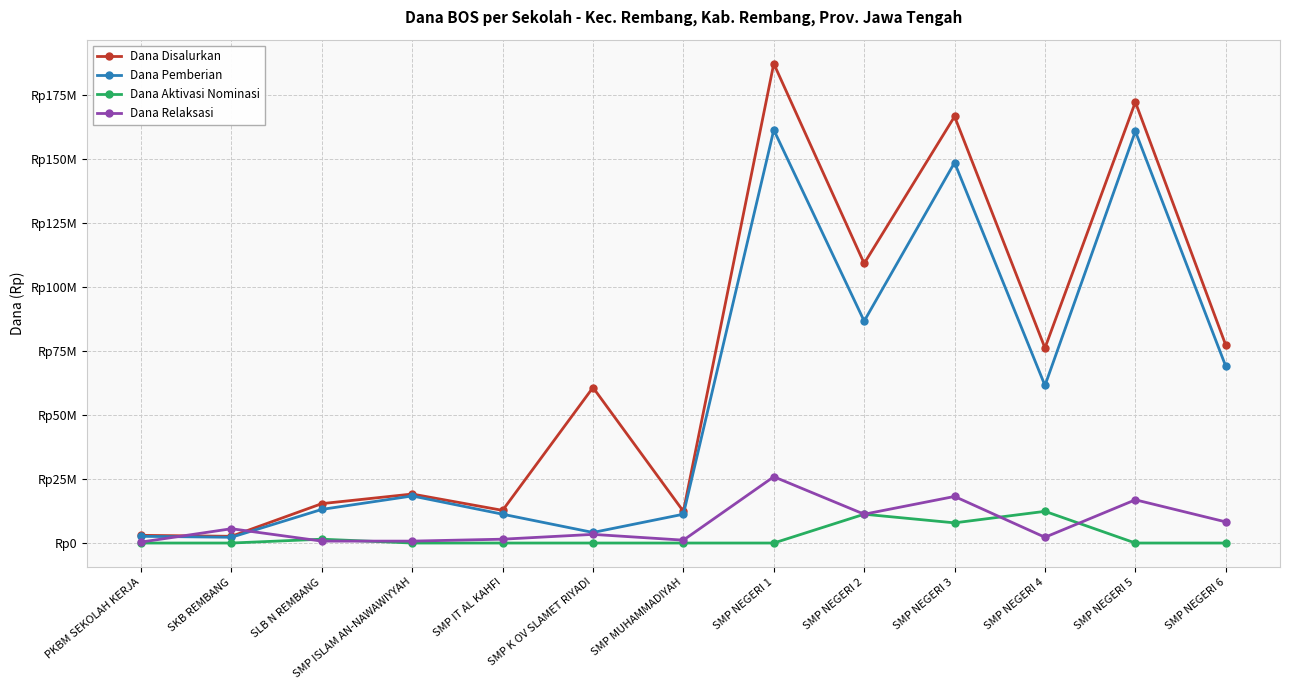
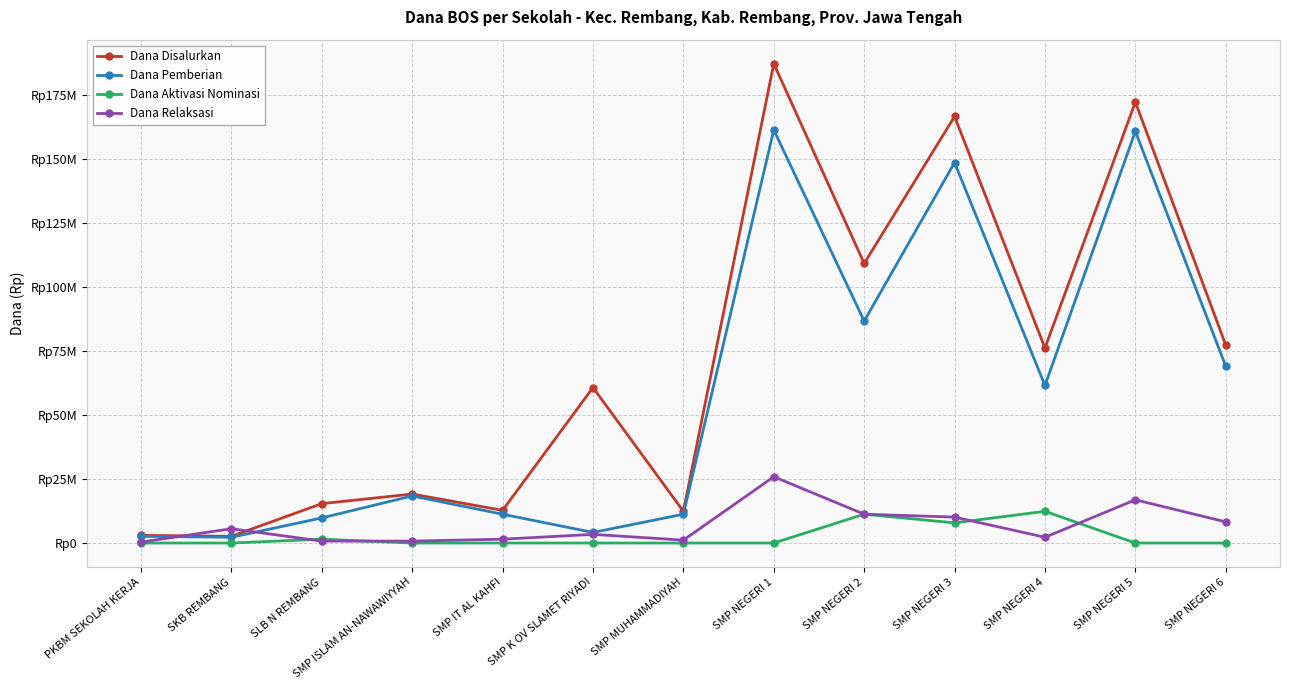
Dana Pemberian, SLB N REMBANG: Rp13000000 -> Rp10000000
Dana Relaksasi, SMP NEGERI 3: Rp18000000 -> Rp10000000
